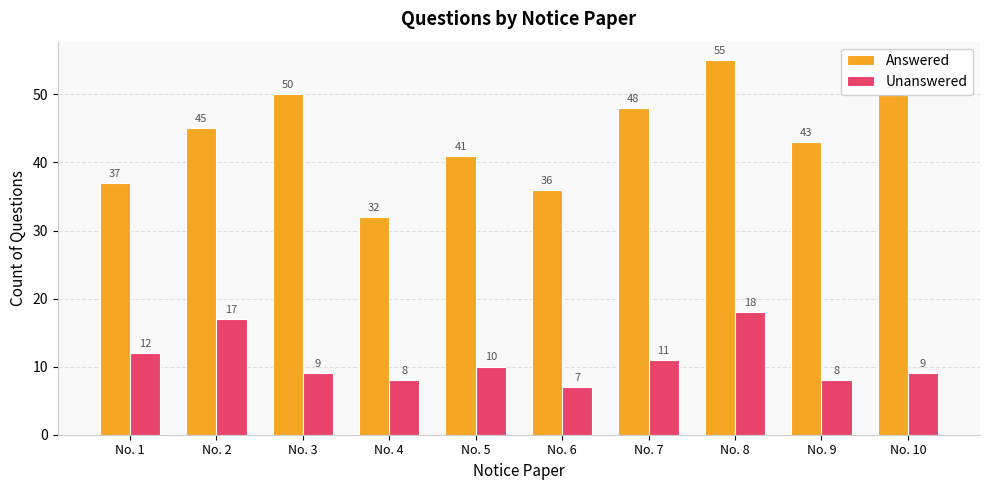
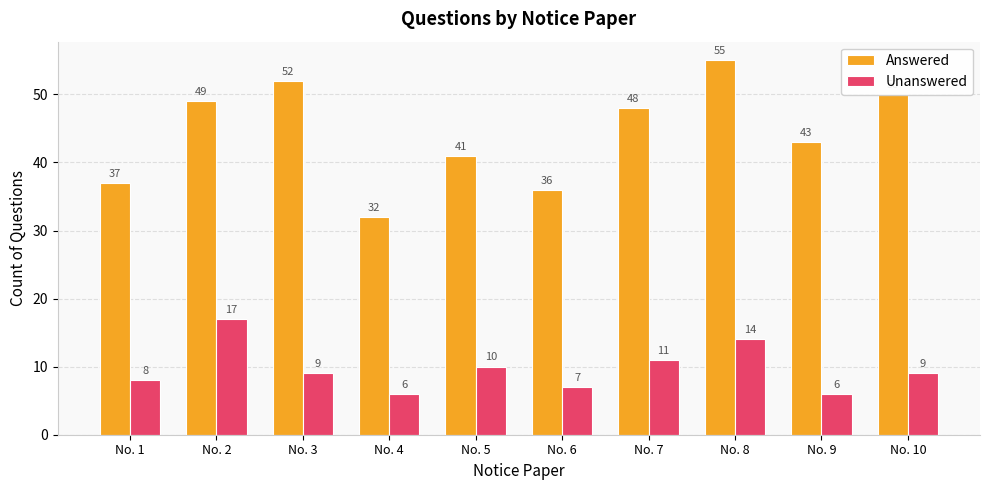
Unanswered, No. 1: 12 -> 8
Answered, No. 2: 45 -> 49
Answered, No. 3: 50 -> 52
Unanswered, No. 4: 8 -> 6
Unanswered, No. 8: 18 -> 14
Unanswered, No. 9: 8 -> 6
